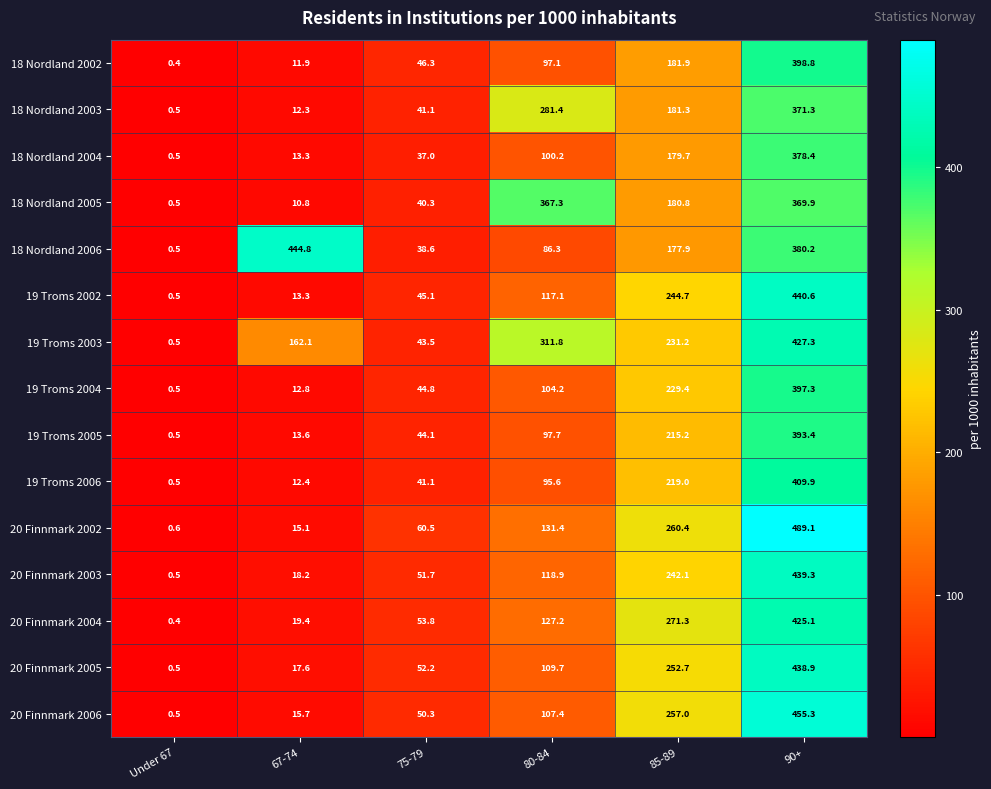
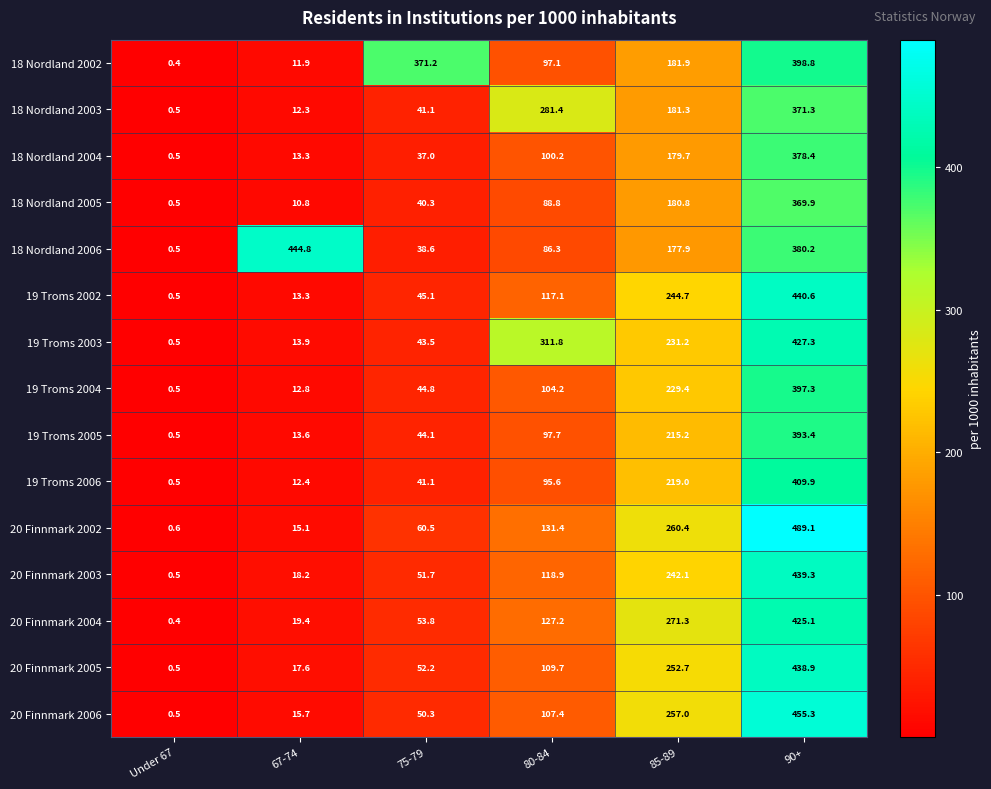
18 Nordland 2002, 75-79: 46.3 -> 371.2
18 Nordland 2005, 80-84: 367.3 -> 88.8
19 Troms 2003, 67-74: 162.1 -> 13.9
